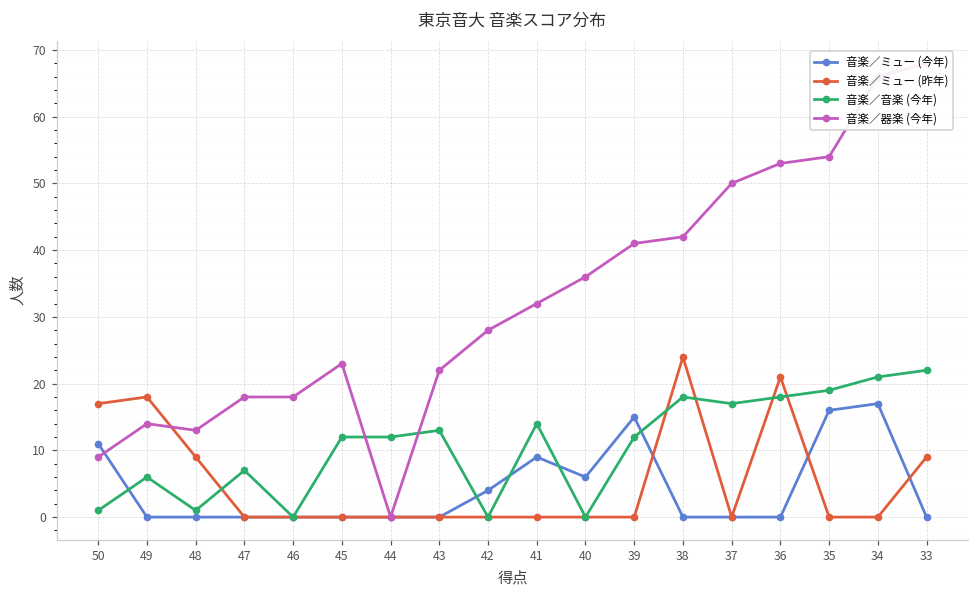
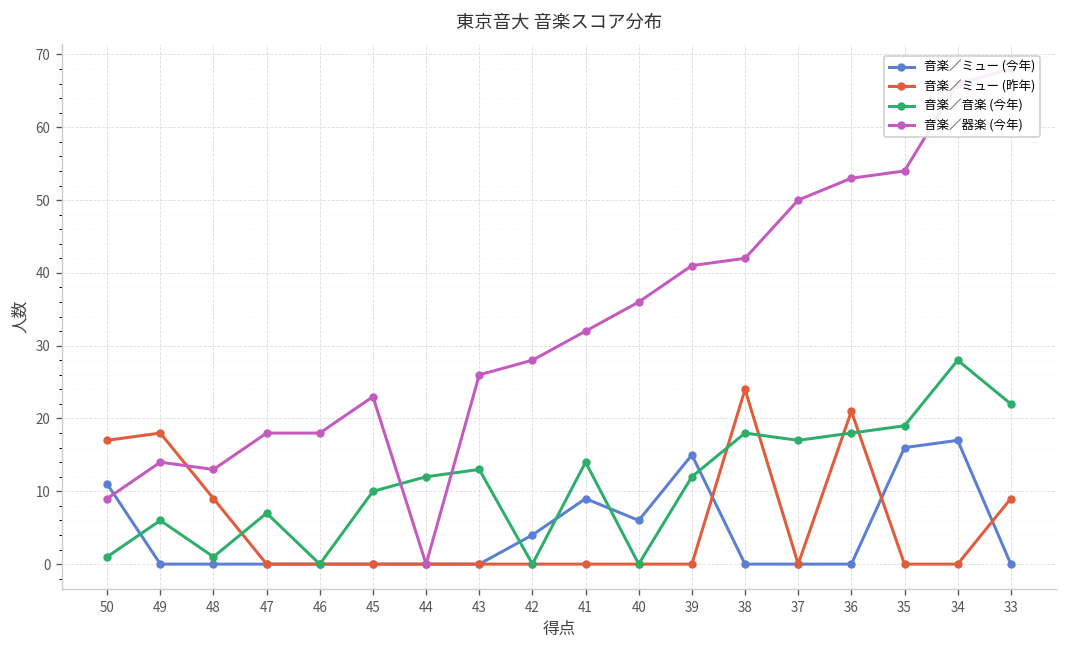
音楽／音楽 (今年), 45: 12 -> 10
音楽／器楽 (今年), 43: 22 -> 26
音楽／音楽 (今年), 34: 21 -> 28
